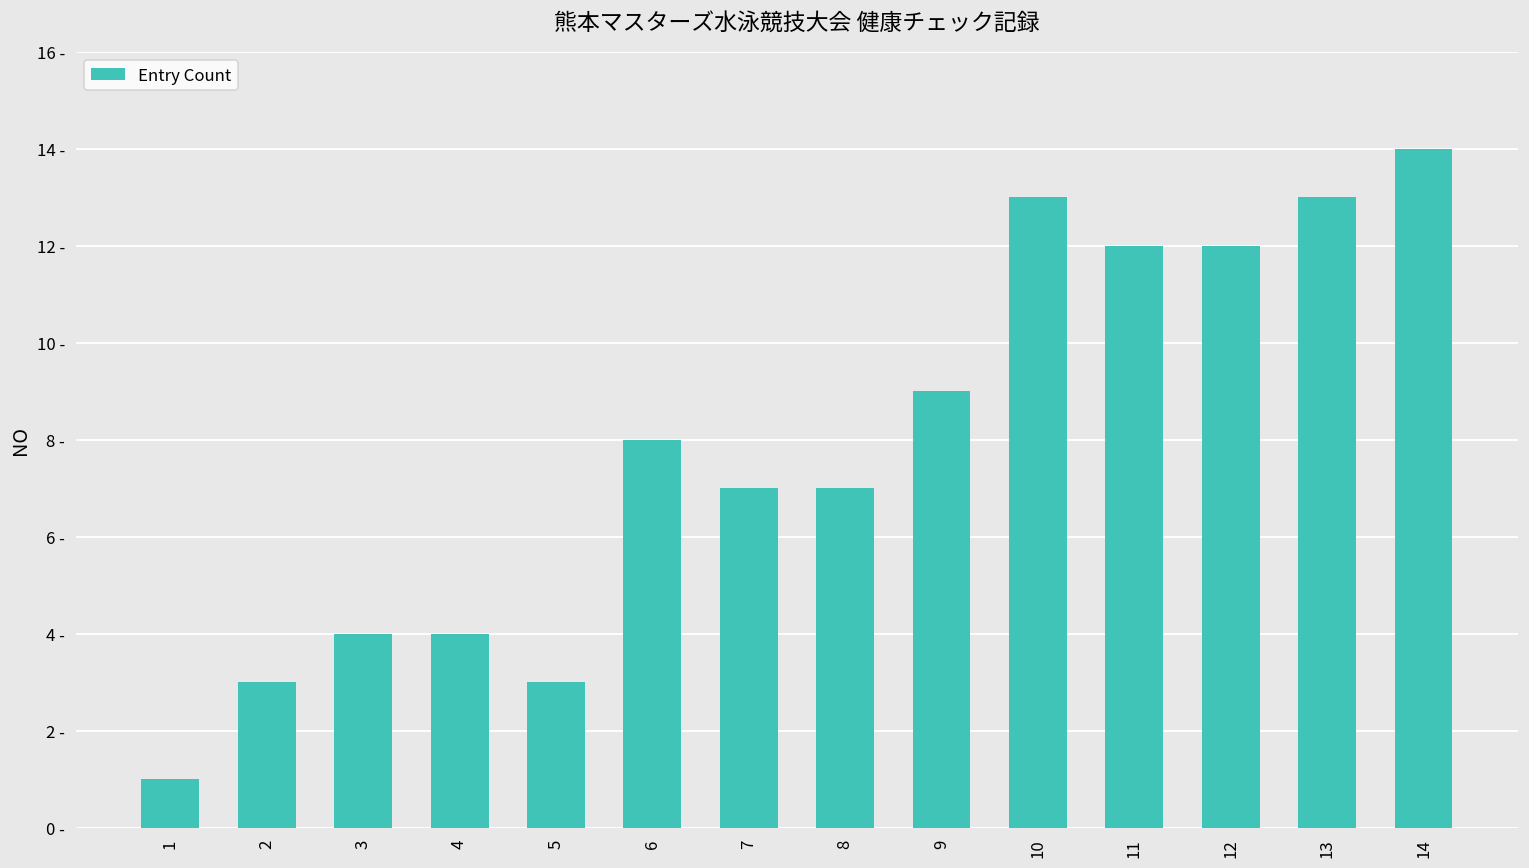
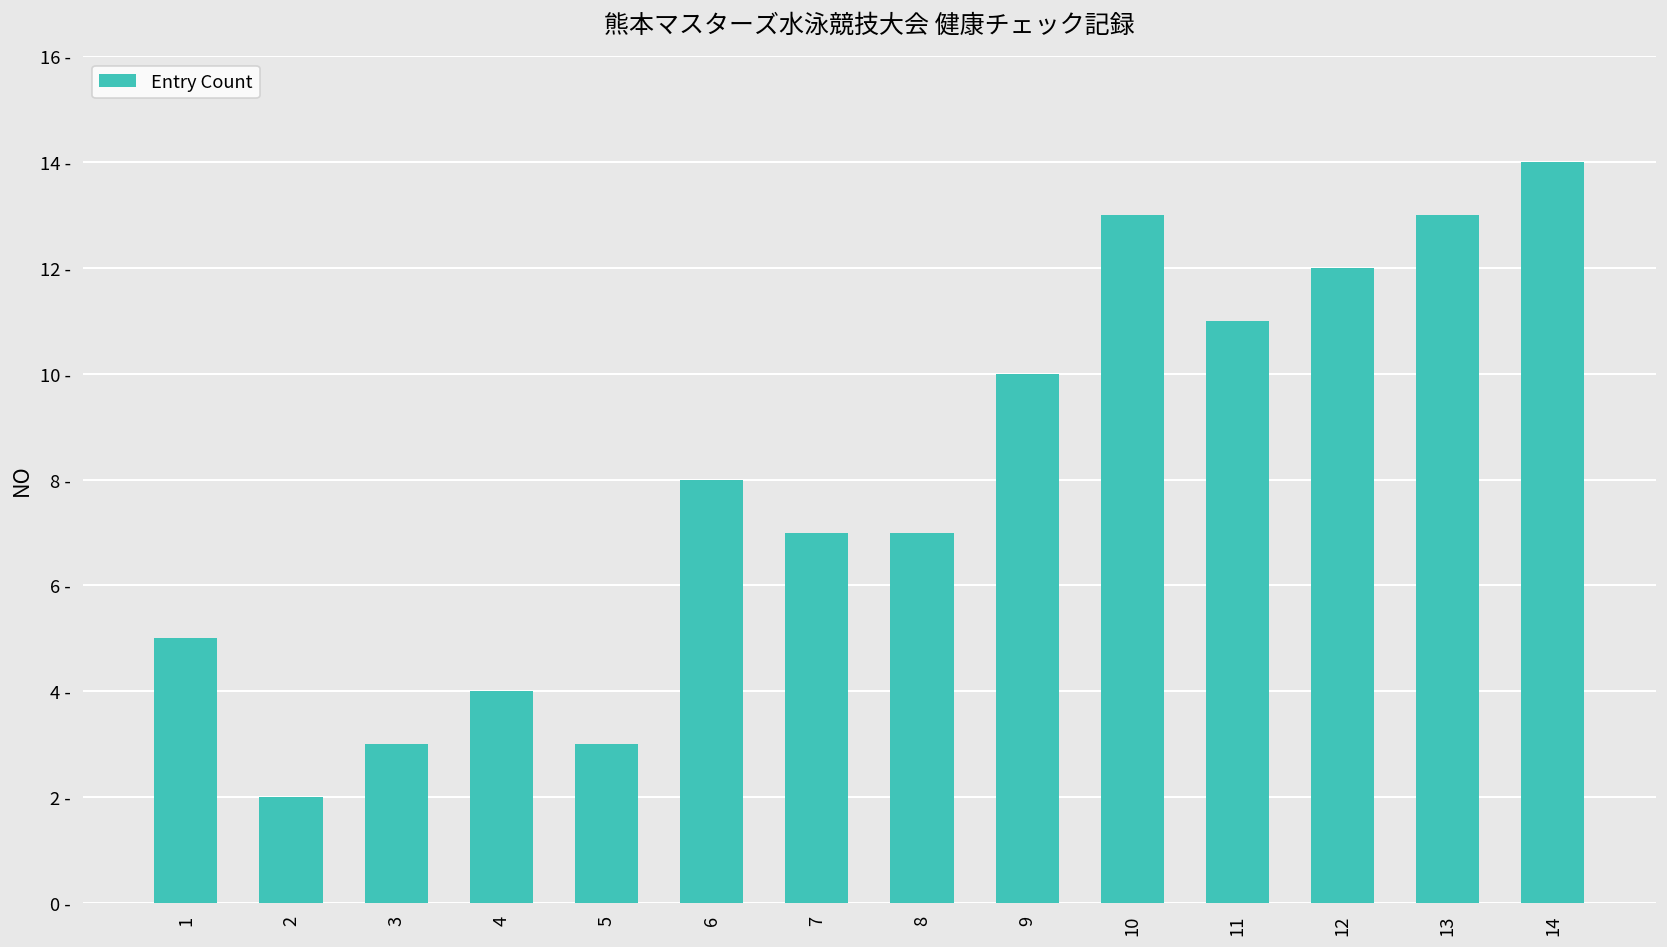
1: 1 - -> 5 -
2: 3 - -> 2 -
3: 4 - -> 3 -
9: 9 - -> 10 -
11: 12 - -> 11 -
